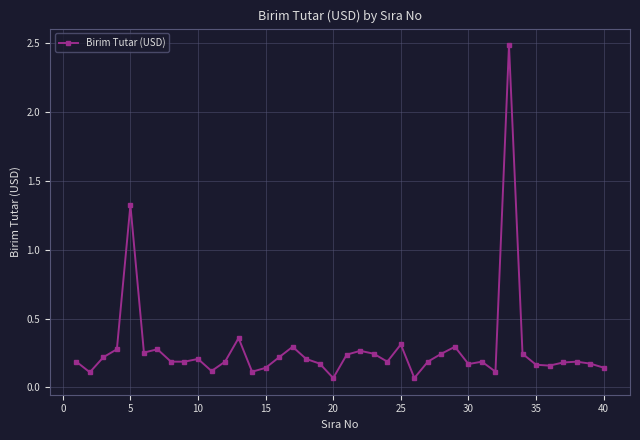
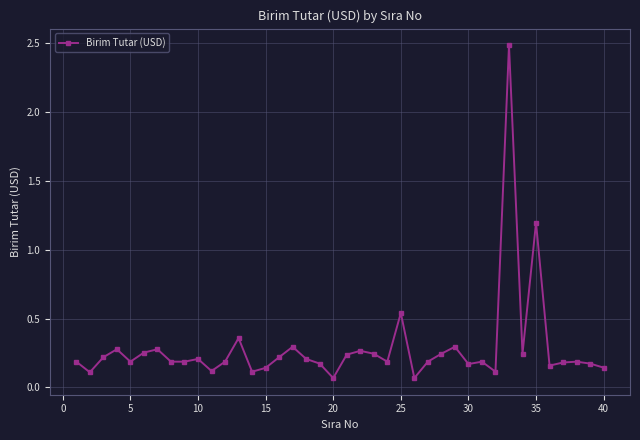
5: 1.32 -> 0.19
25: 0.31 -> 0.54
35: 0.16 -> 1.20
